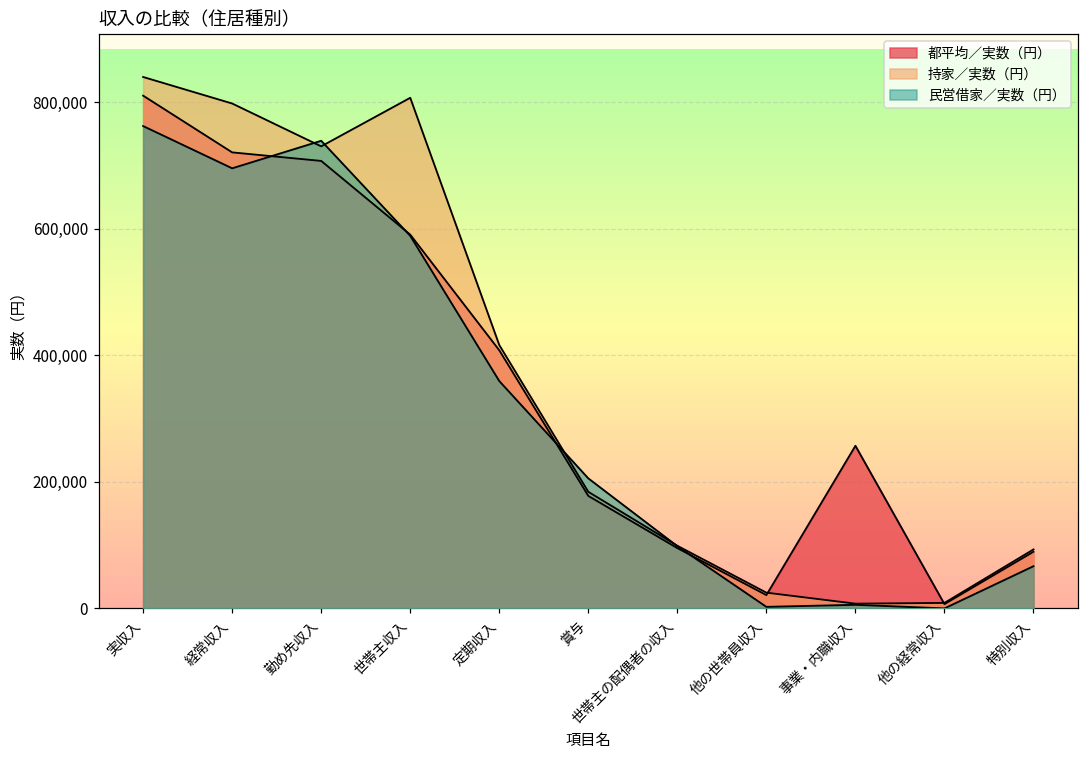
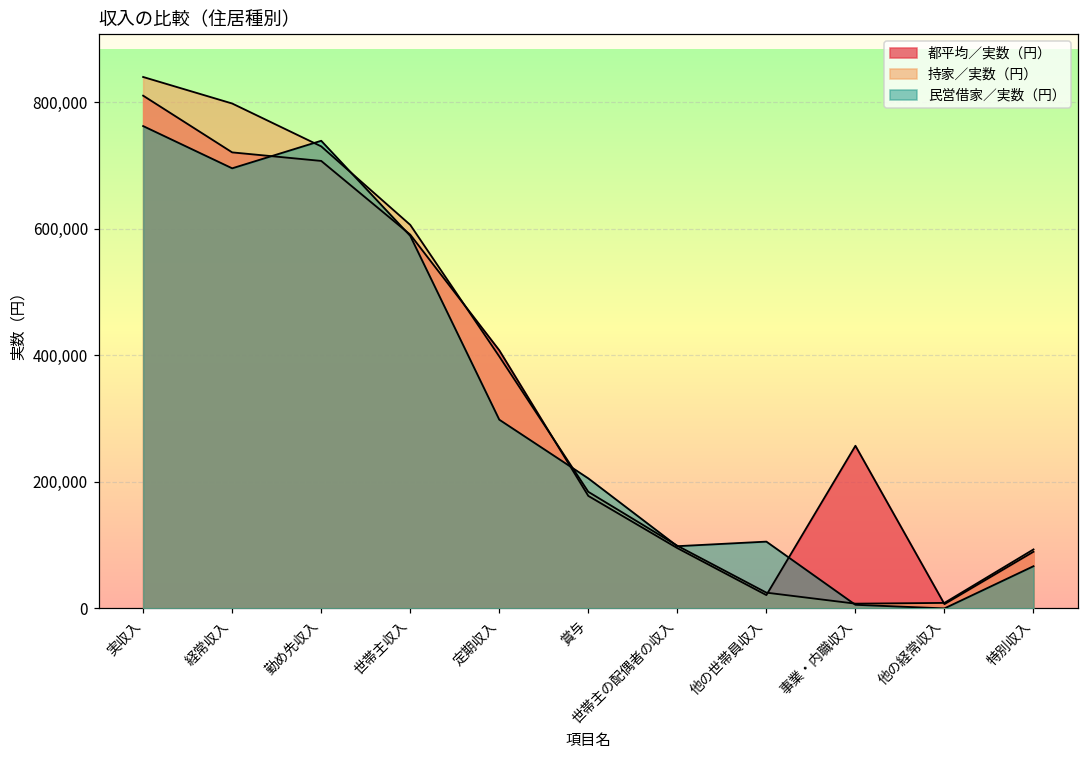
持家／実数（円）, 世帯主収入: 810,000 -> 610,000
持家／実数（円）, 定期収入: 420,000 -> 400,000
民営借家／実数（円）, 定期収入: 360,000 -> 300,000
民営借家／実数（円）, 他の世帯員収入: 0 -> 110,000
